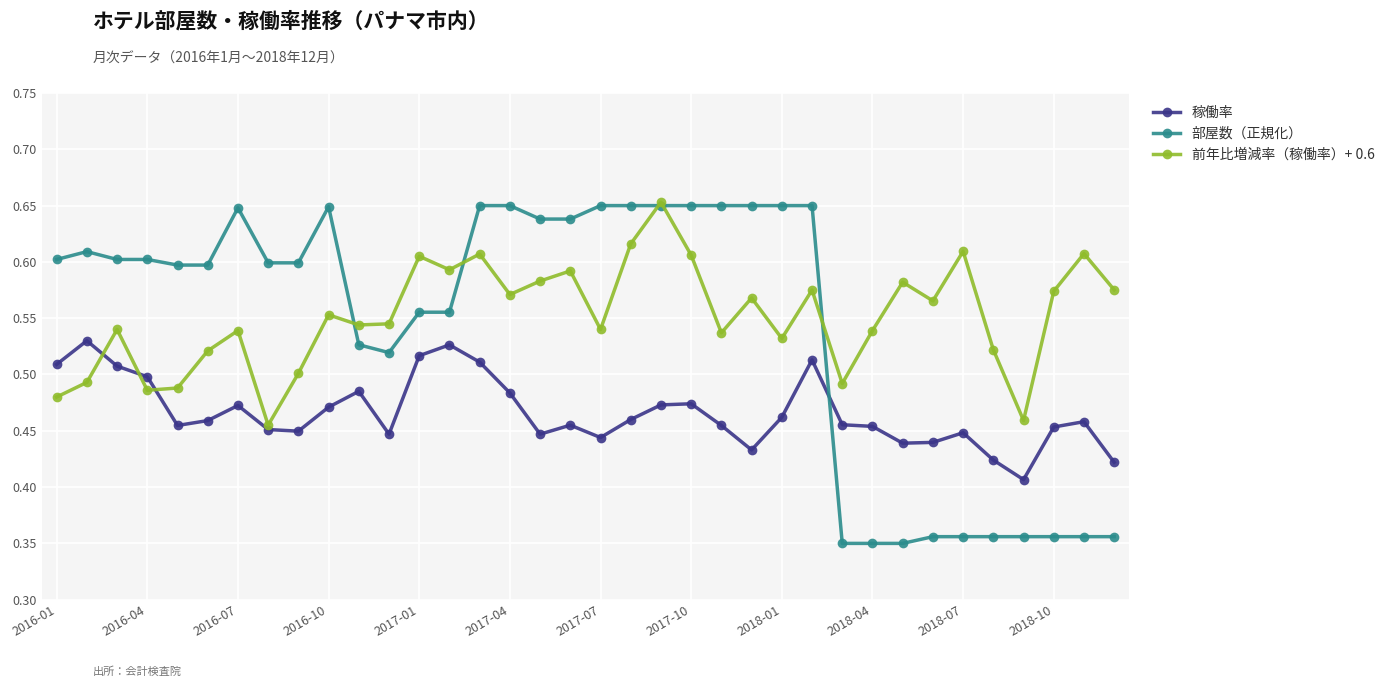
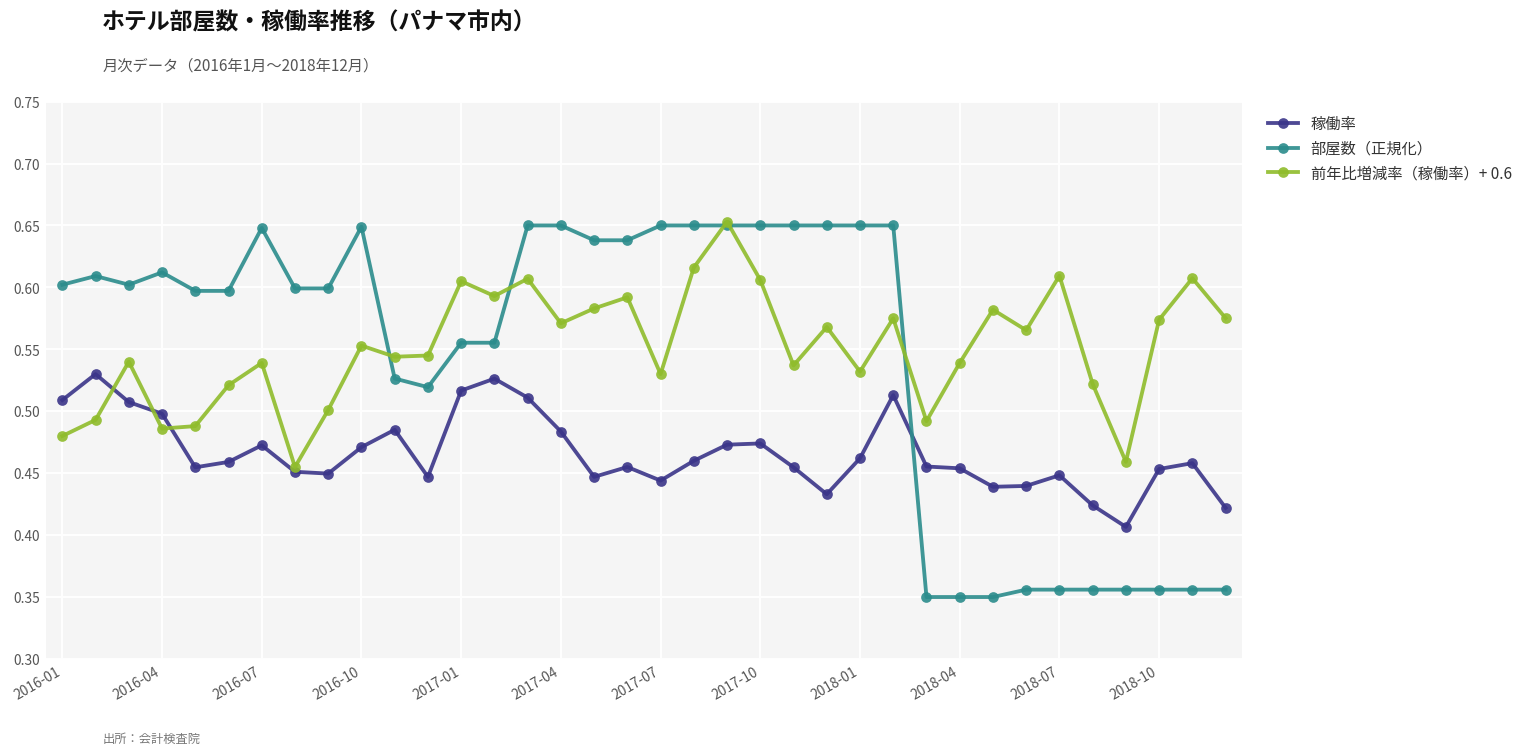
部屋数（正規化）, 2016-04: 0.602 -> 0.612
前年比増減率（稼働率）+ 0.6, 2017-07: 0.540 -> 0.530
